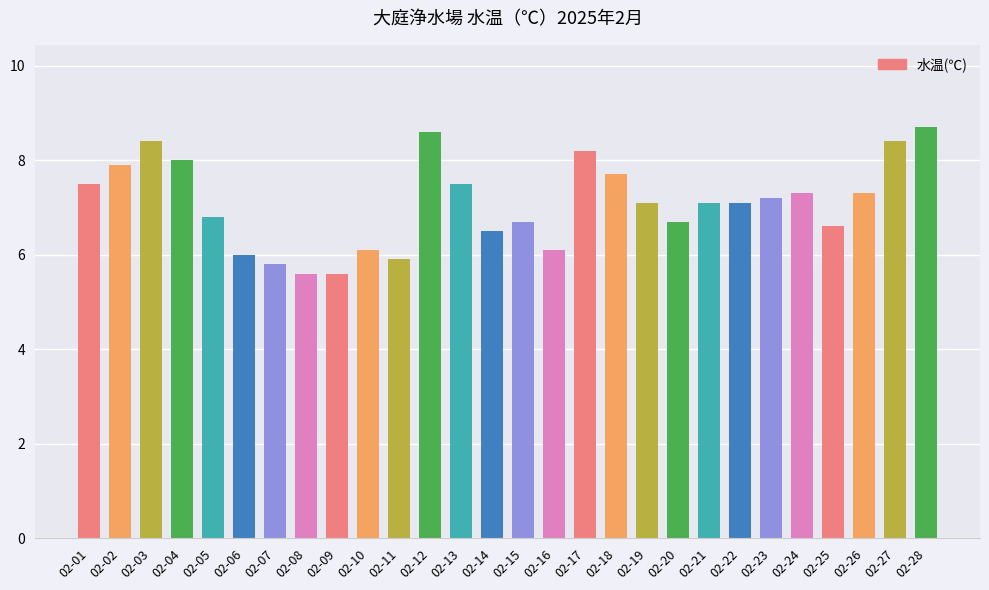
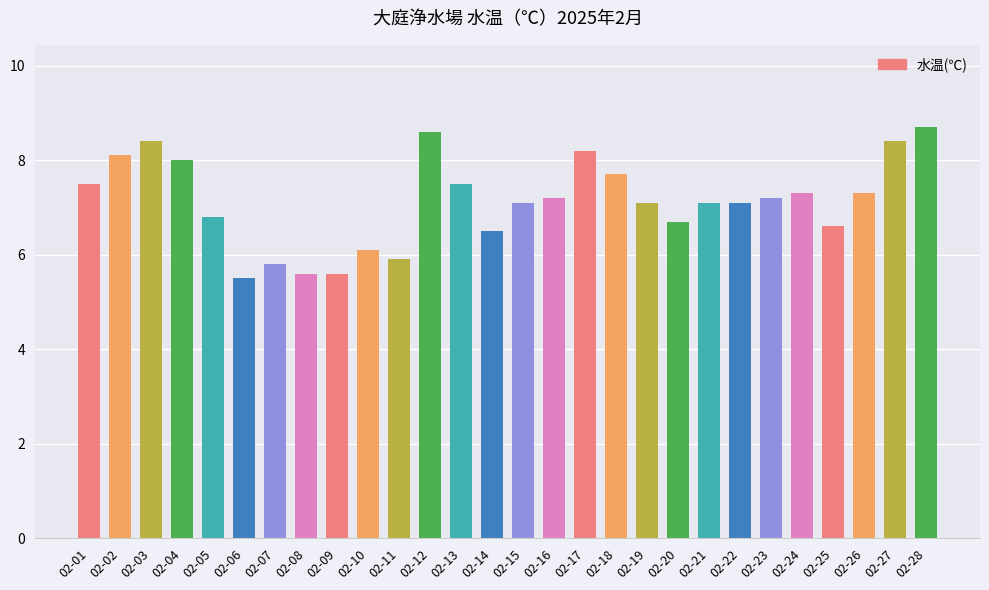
02-02: 7.9 -> 8.1
02-06: 6.0 -> 5.5
02-15: 6.7 -> 7.1
02-16: 6.1 -> 7.2
